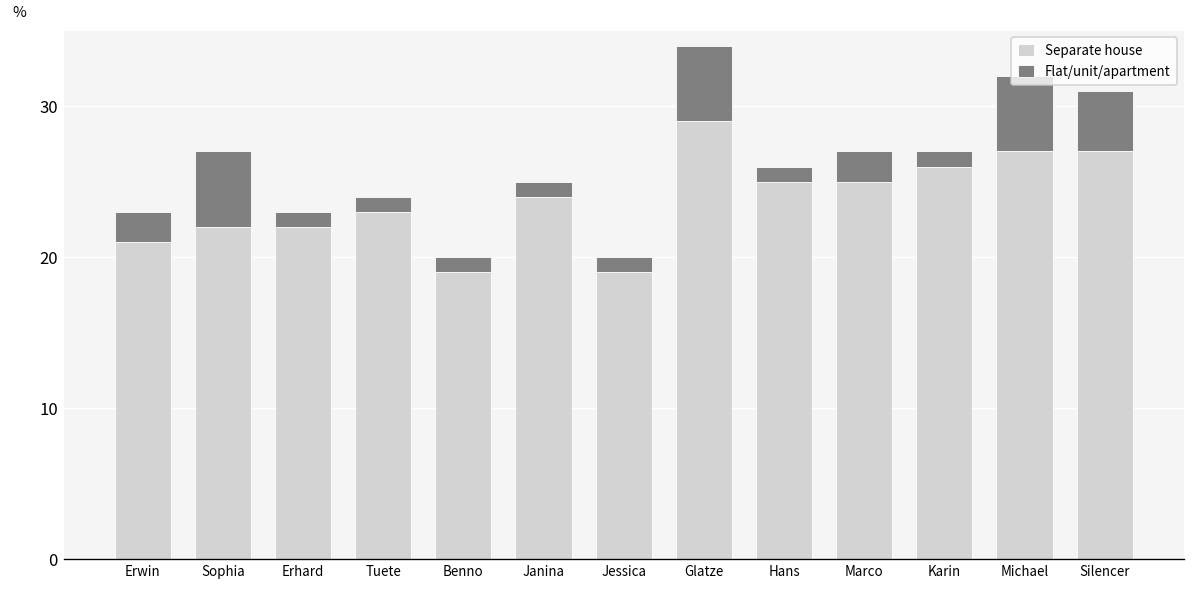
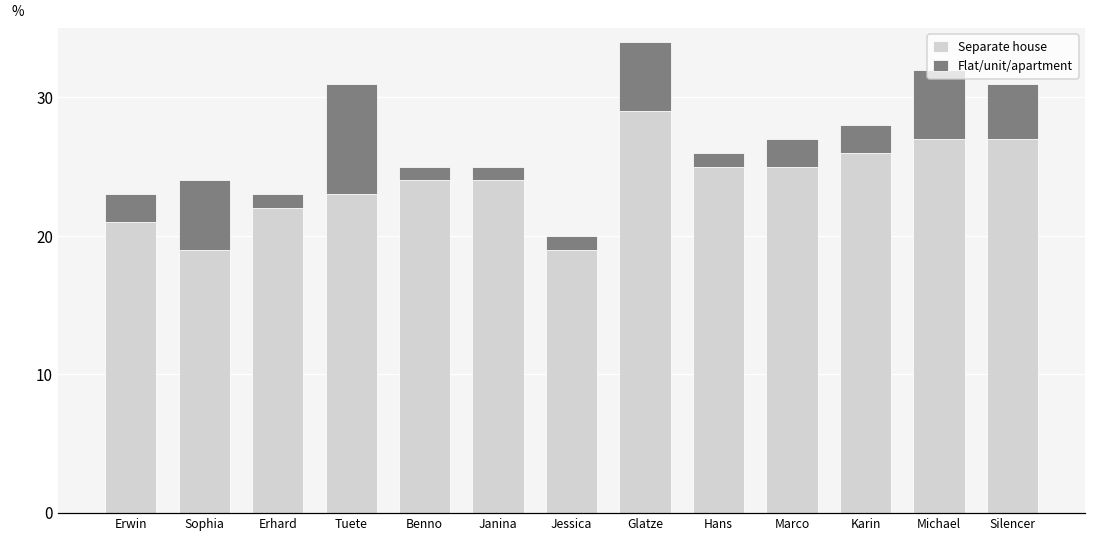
Separate house, Sophia: 22 -> 19
Flat/unit/apartment, Tuete: 1 -> 8
Separate house, Benno: 19 -> 24
Flat/unit/apartment, Karin: 1 -> 2
